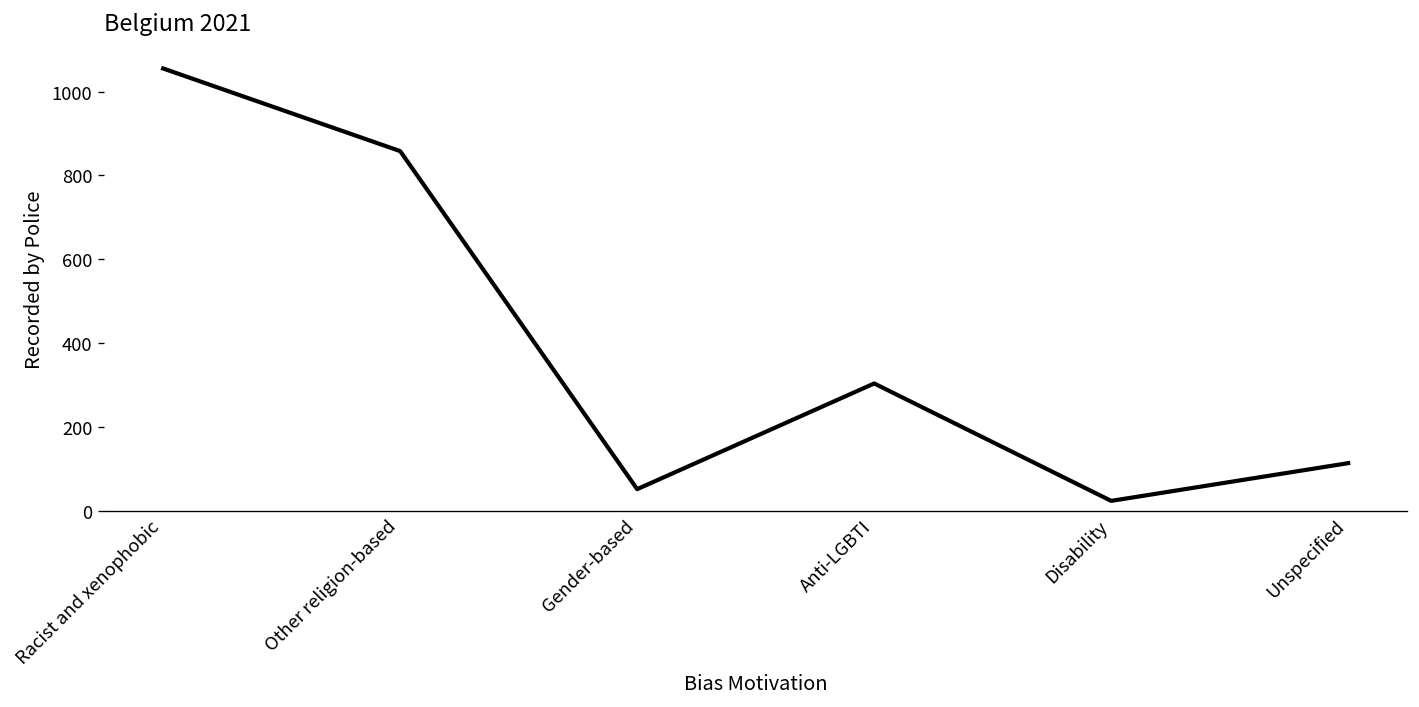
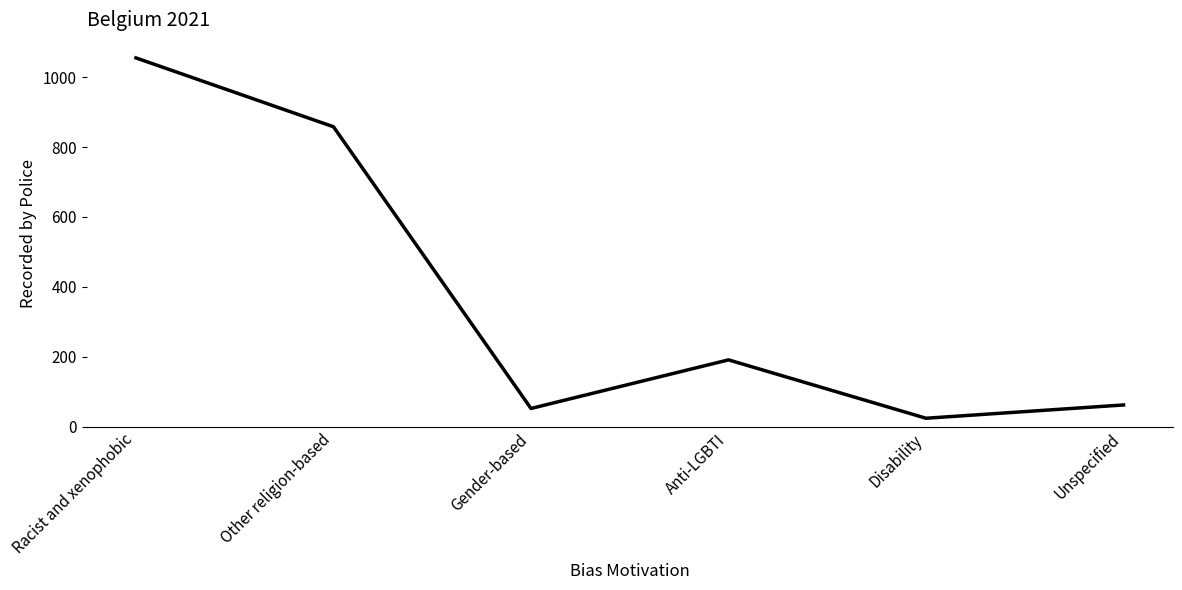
Anti-LGBTI: 300 -> 190
Unspecified: 110 -> 60
